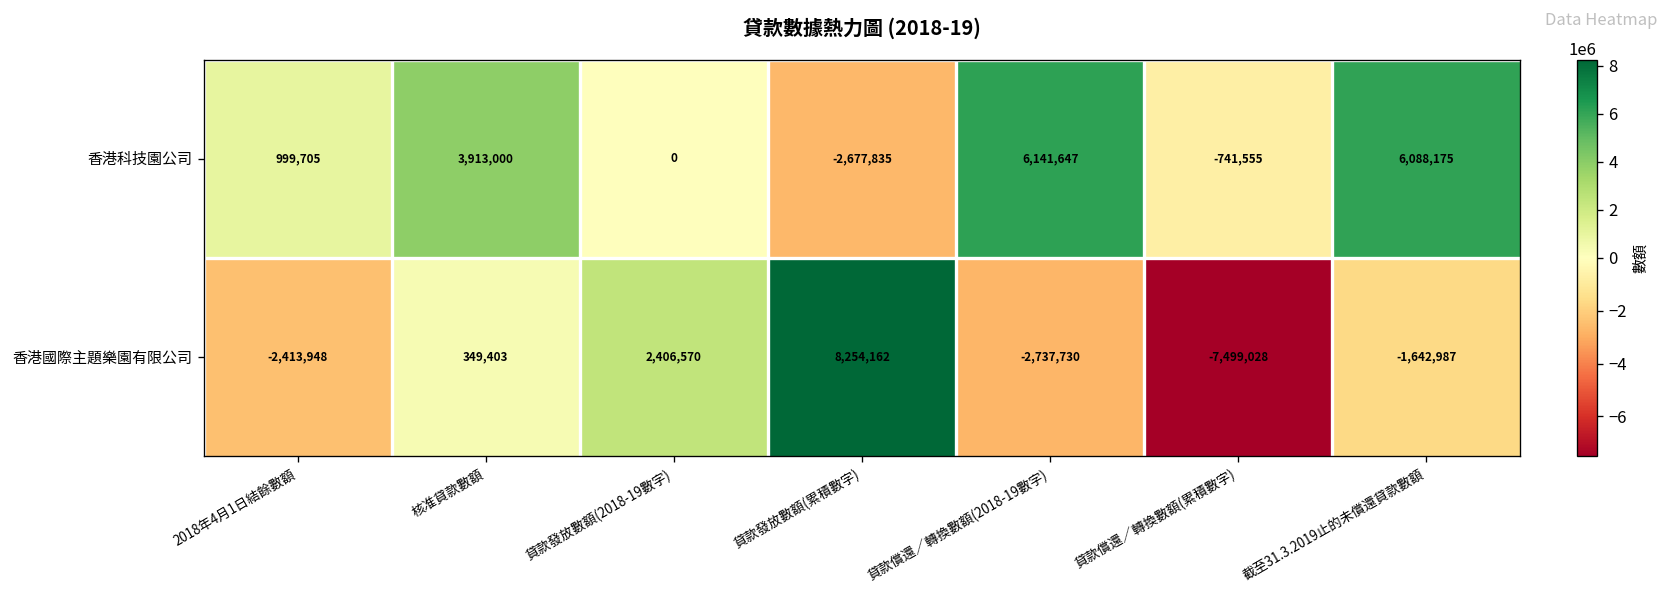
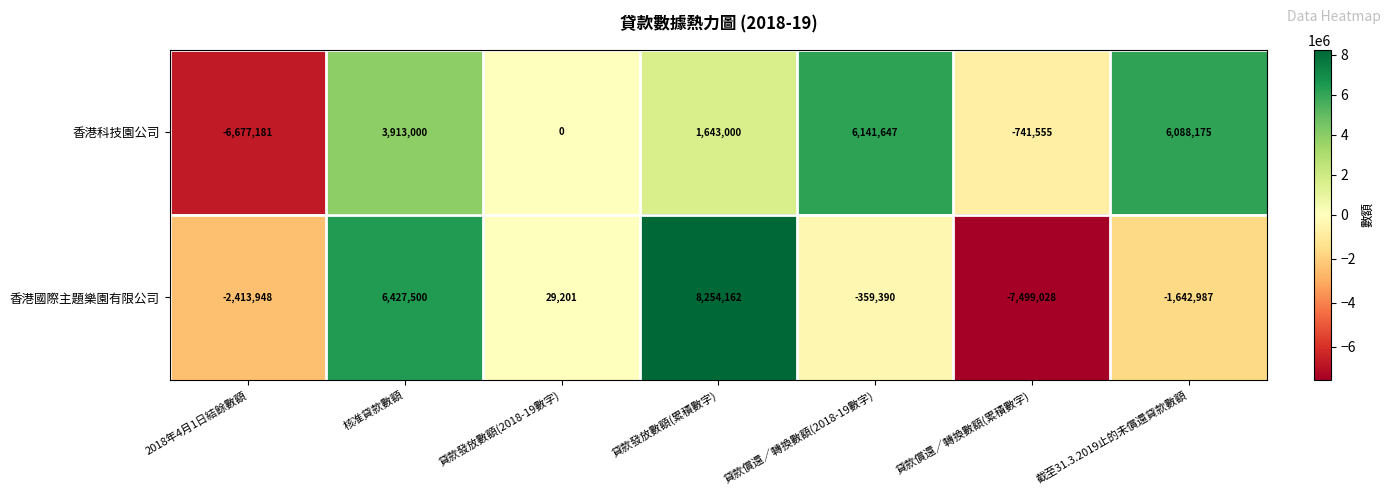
香港科技園公司, 2018年4月1日結餘數額: 999,705 -> -6,677,181
香港科技園公司, 貸款發放數額(累積數字): -2,677,835 -> 1,643,000
香港國際主題樂園有限公司, 核准貸款數額: 349,403 -> 6,427,500
香港國際主題樂園有限公司, 貸款發放數額(2018-19數字): 2,406,570 -> 29,201
香港國際主題樂園有限公司, 貸款償還／轉換數額(2018-19數字): -2,737,730 -> -359,390
